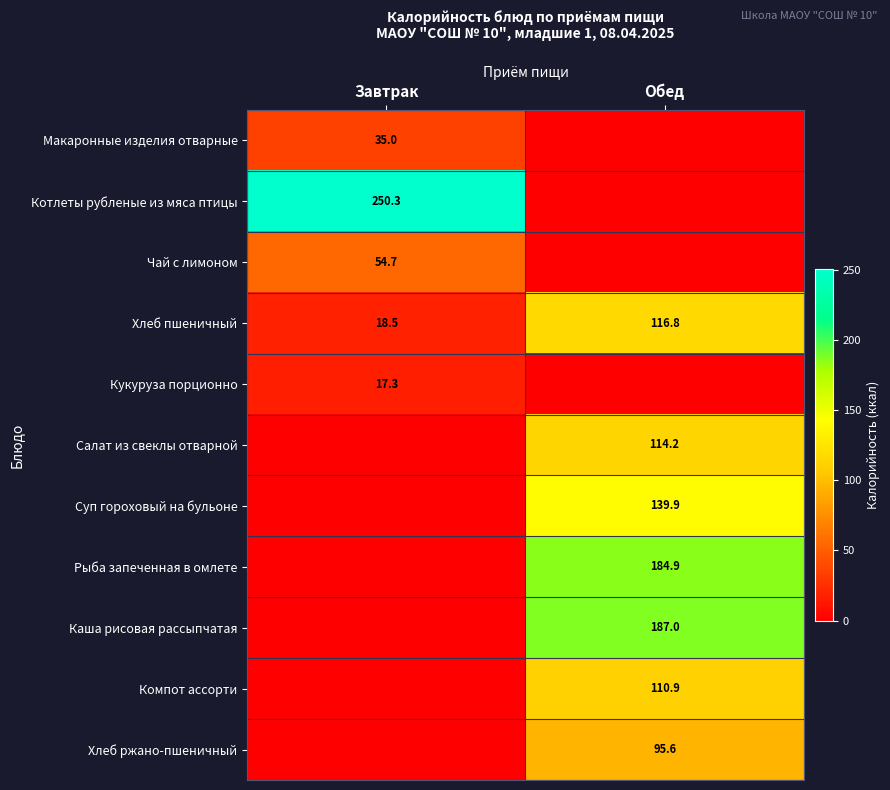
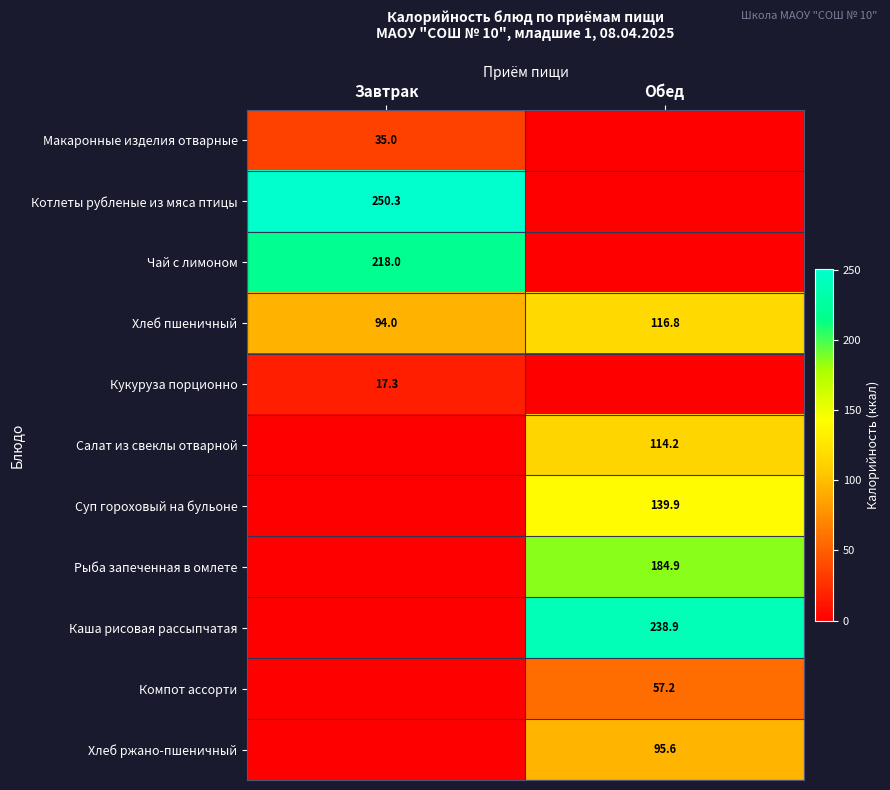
Чай с лимоном, Завтрак: 54.7 -> 218.0
Хлеб пшеничный, Завтрак: 18.5 -> 94.0
Каша рисовая рассыпчатая, Обед: 187.0 -> 238.9
Компот ассорти, Обед: 110.9 -> 57.2
